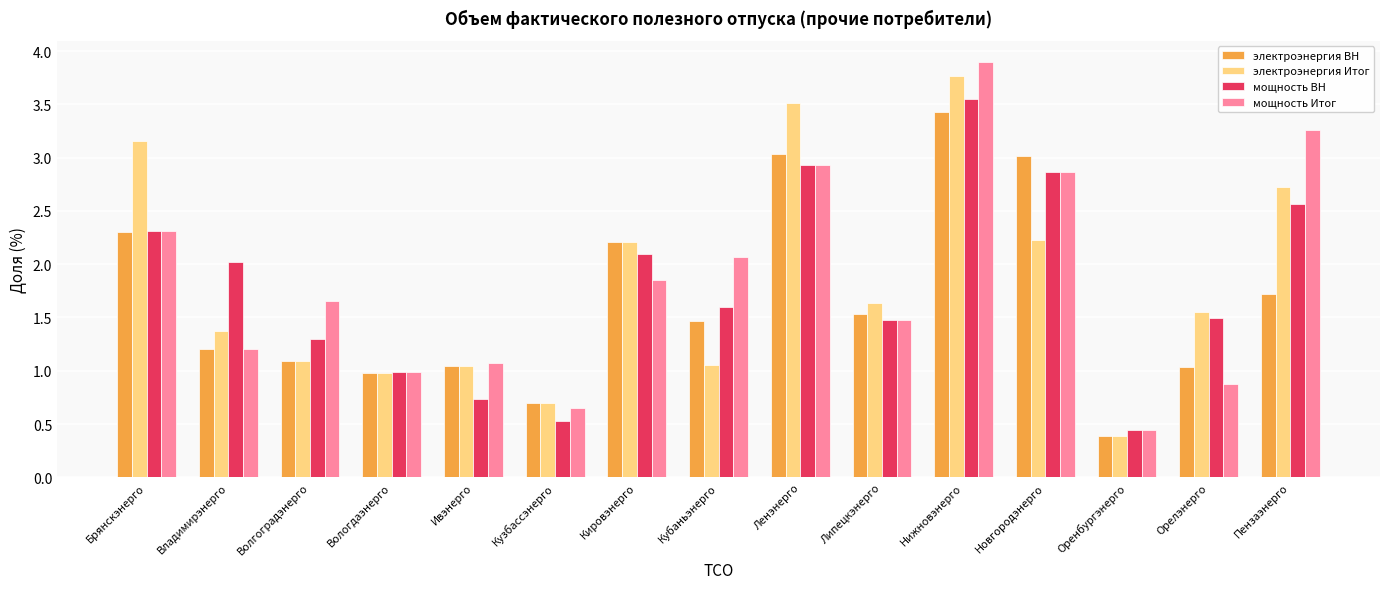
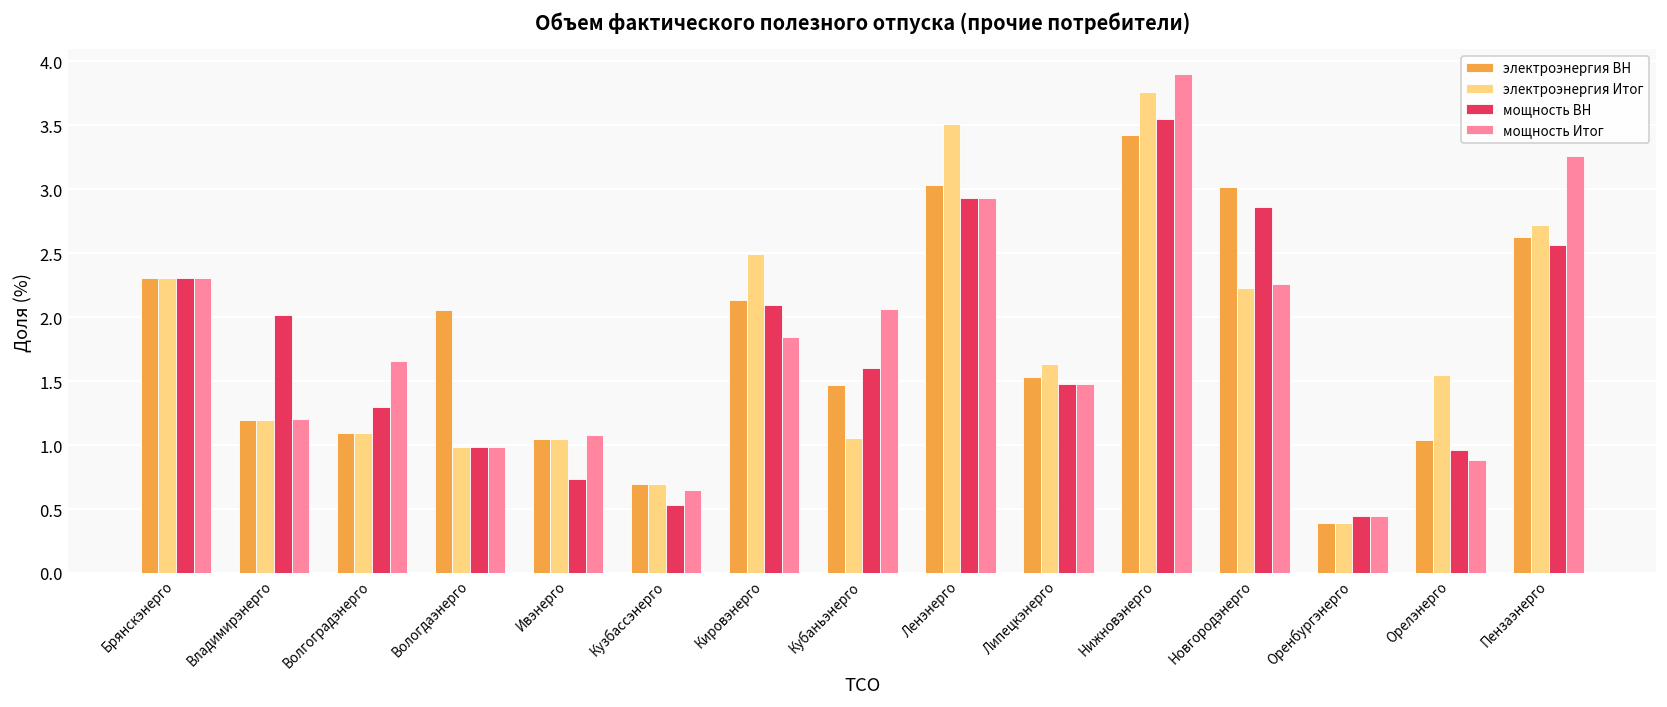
электроэнергия Итог, Брянскэнерго: 3.16 -> 2.30
электроэнергия Итог, Владимирэнерго: 1.37 -> 1.20
электроэнергия ВН, Вологдаэнерго: 0.98 -> 2.06
электроэнергия ВН, Кировэнерго: 2.21 -> 2.14
электроэнергия Итог, Кировэнерго: 2.21 -> 2.49
мощность Итог, Новгородэнерго: 2.86 -> 2.26
мощность ВН, Орелэнерго: 1.49 -> 0.97
электроэнергия ВН, Пензаэнерго: 1.72 -> 2.63
